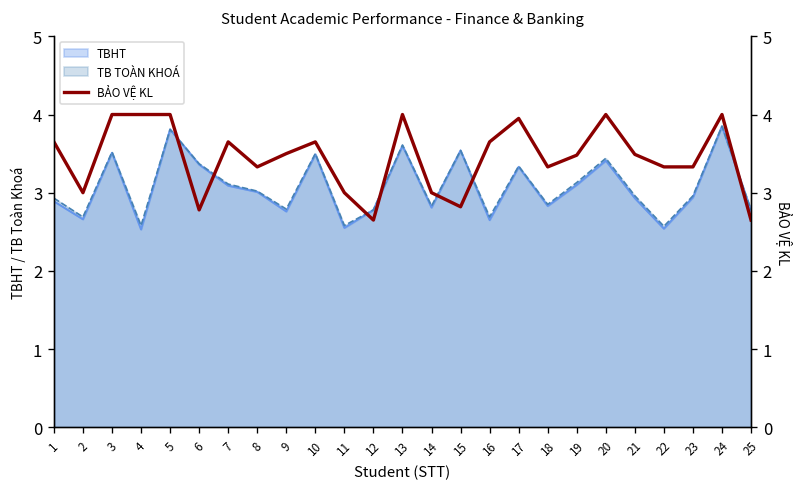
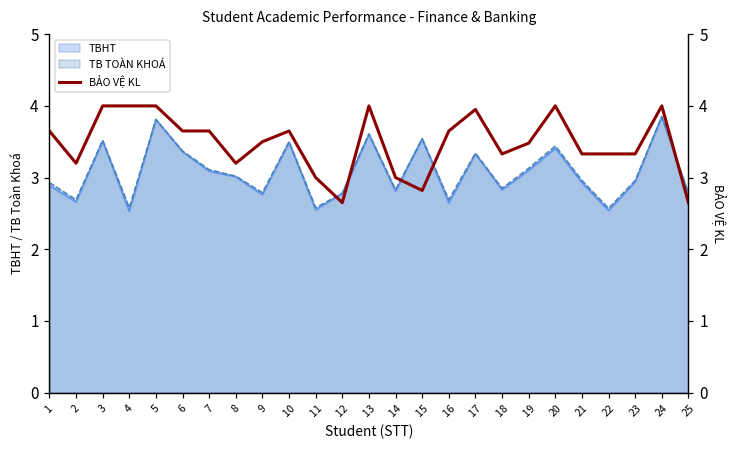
BẢO VỆ KL, 2: 3.0 -> 3.2
BẢO VỆ KL, 6: 2.8 -> 3.7
BẢO VỆ KL, 8: 3.3 -> 3.2
BẢO VỆ KL, 21: 3.5 -> 3.3
